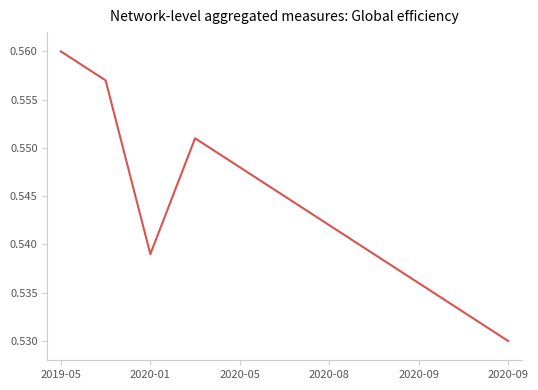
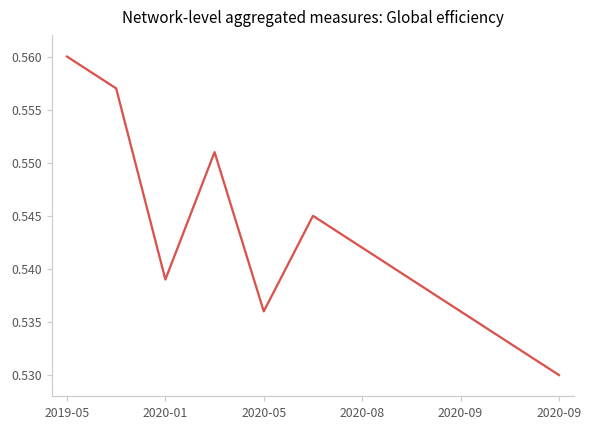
2020-05: 0.548 -> 0.536
